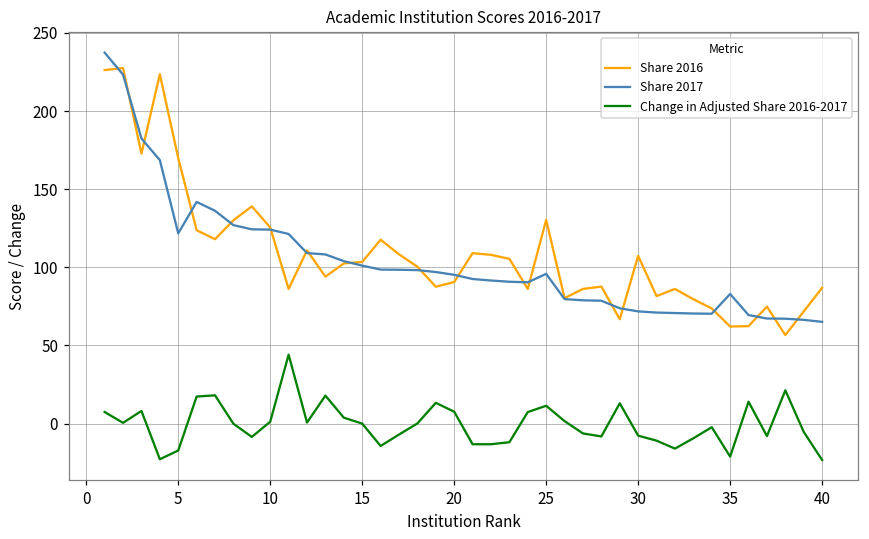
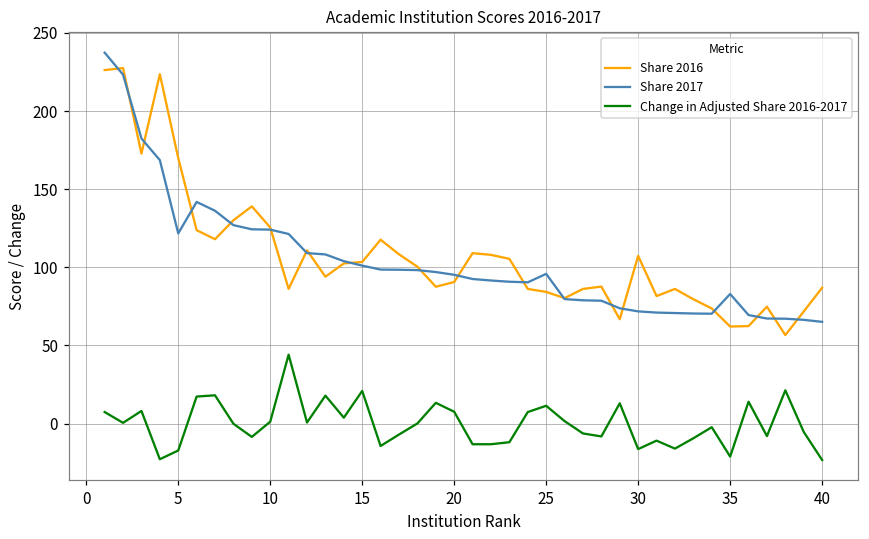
Change in Adjusted Share 2016-2017, 15: 0 -> 21
Share 2016, 25: 130 -> 84
Change in Adjusted Share 2016-2017, 30: -8 -> -16
